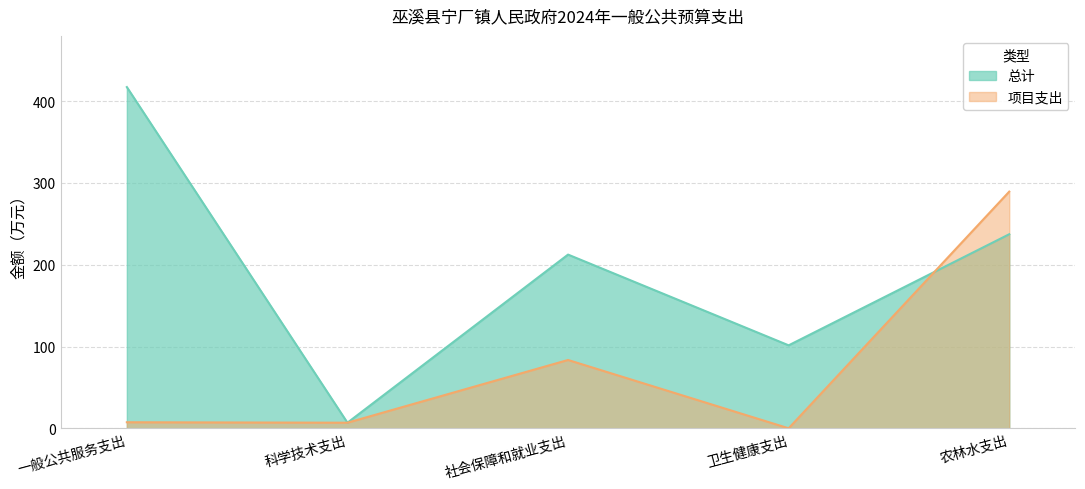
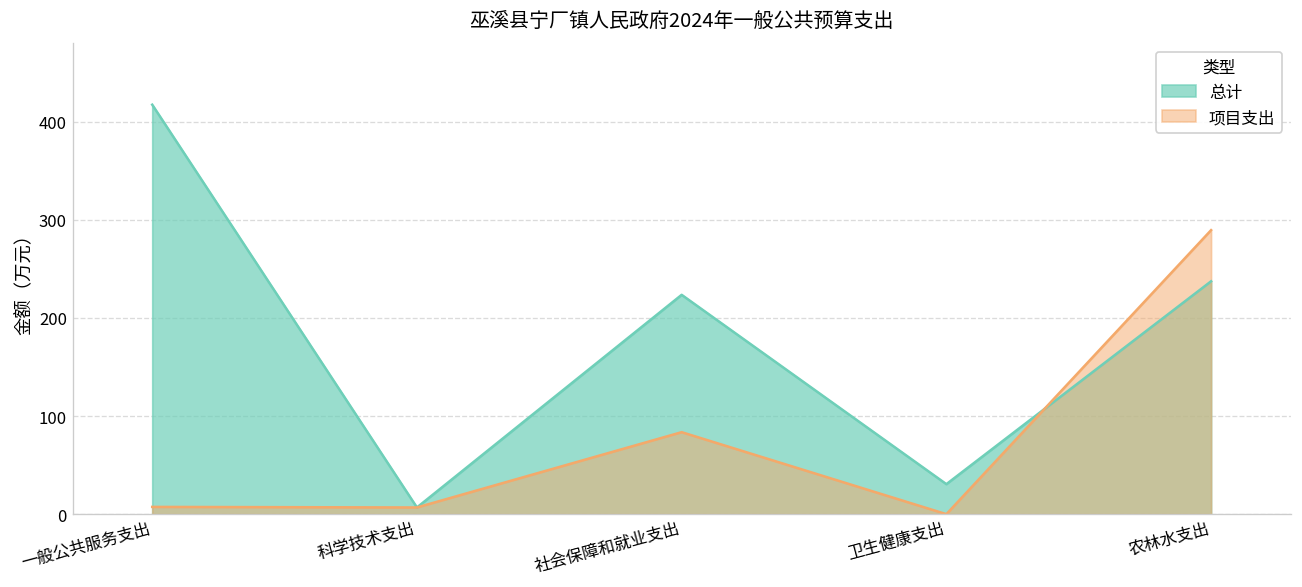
总计, 社会保障和就业支出: 210 -> 220
总计, 卫生健康支出: 100 -> 30
